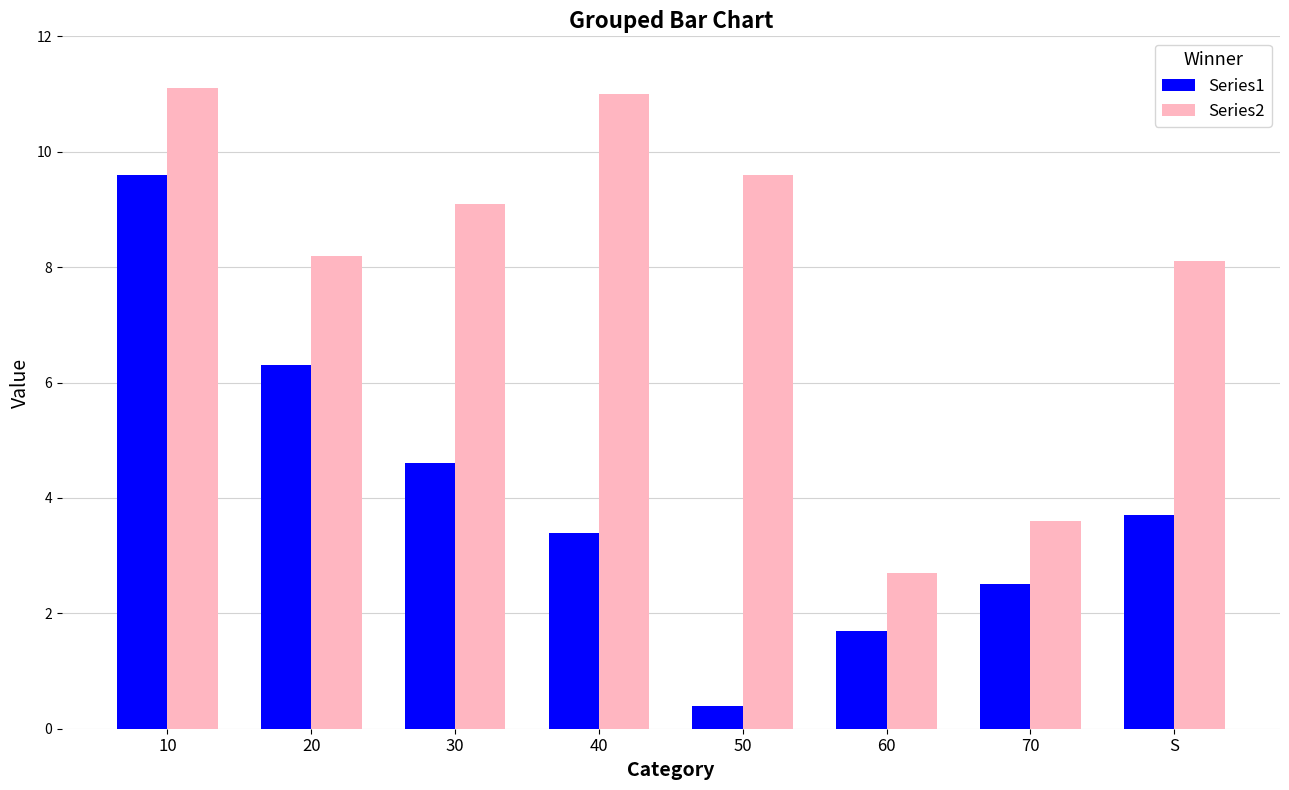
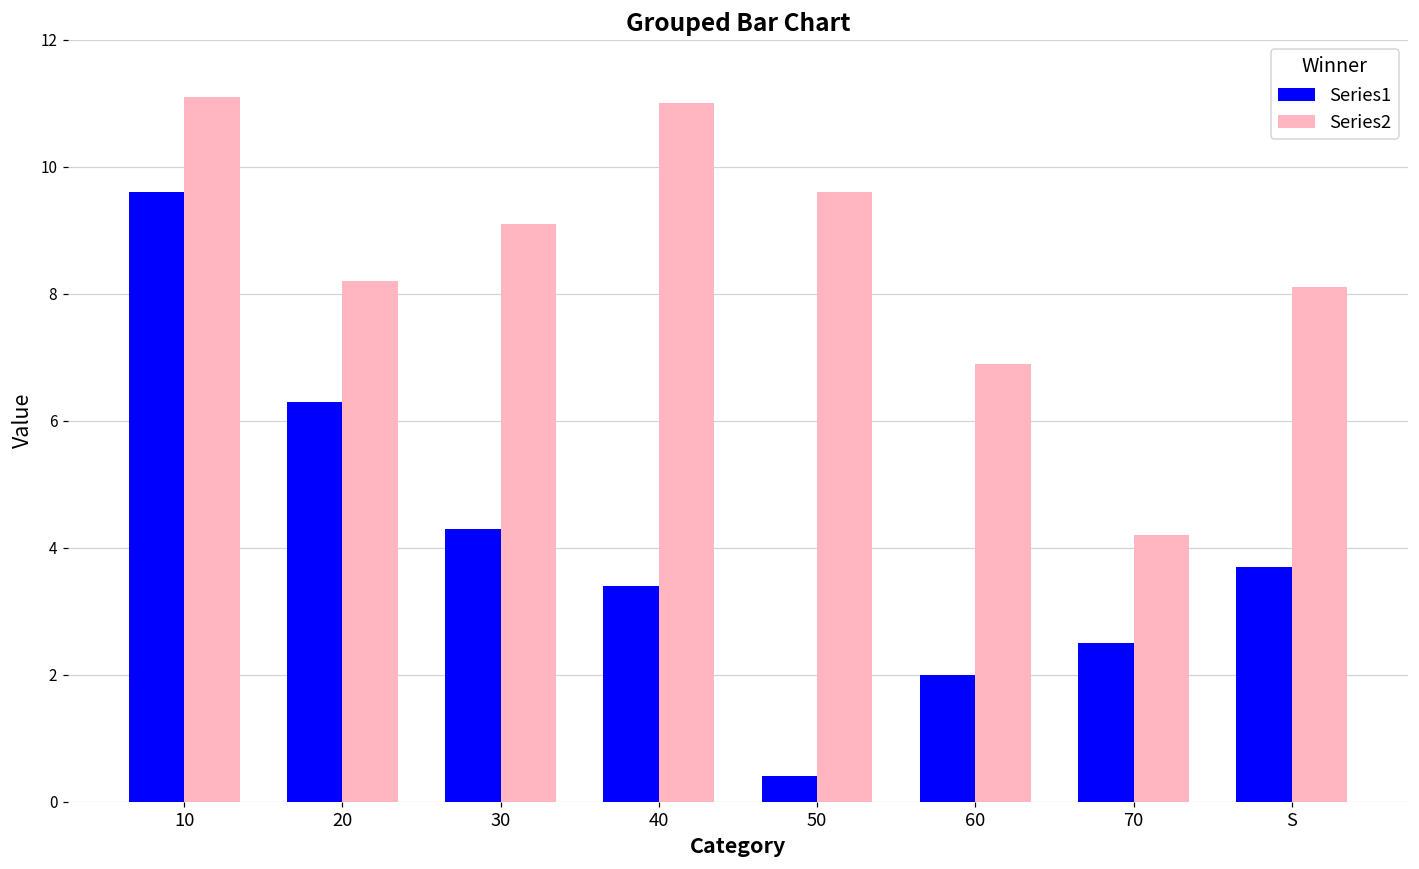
Series1, 30: 4.6 -> 4.3
Series1, 60: 1.7 -> 2.0
Series2, 60: 2.7 -> 6.9
Series2, 70: 3.6 -> 4.2
